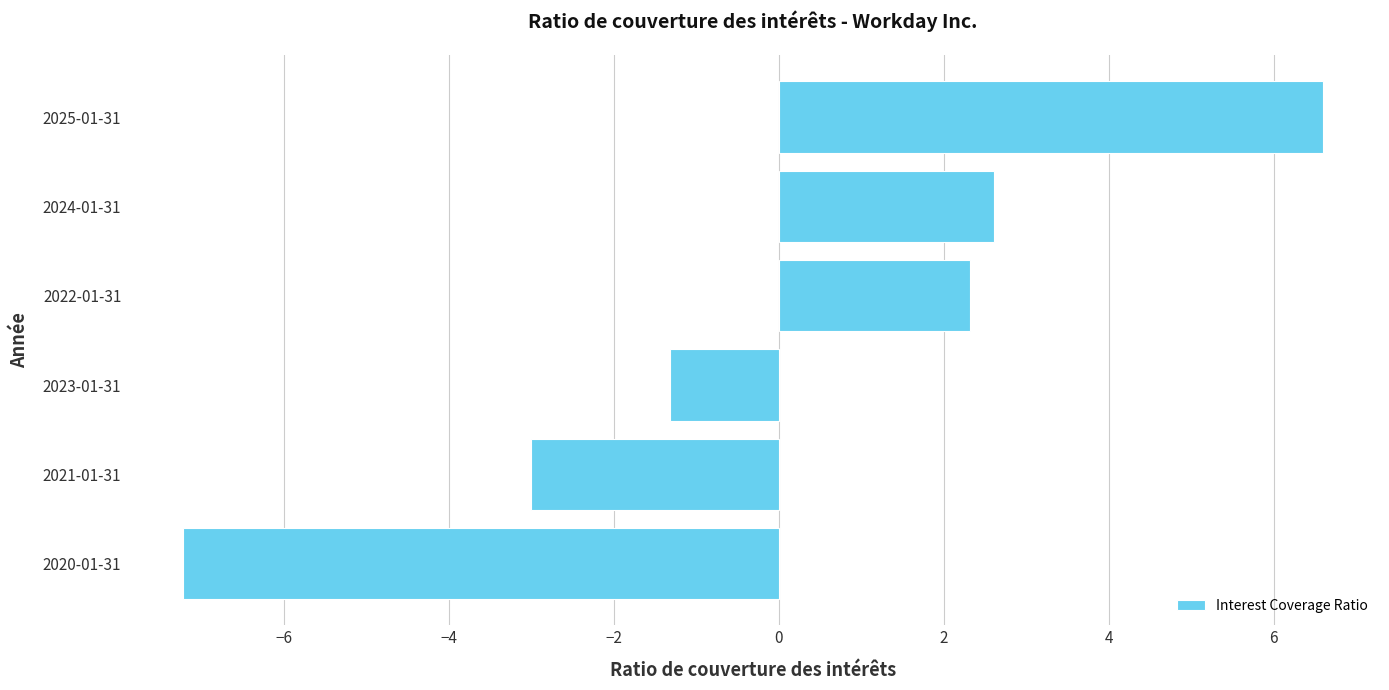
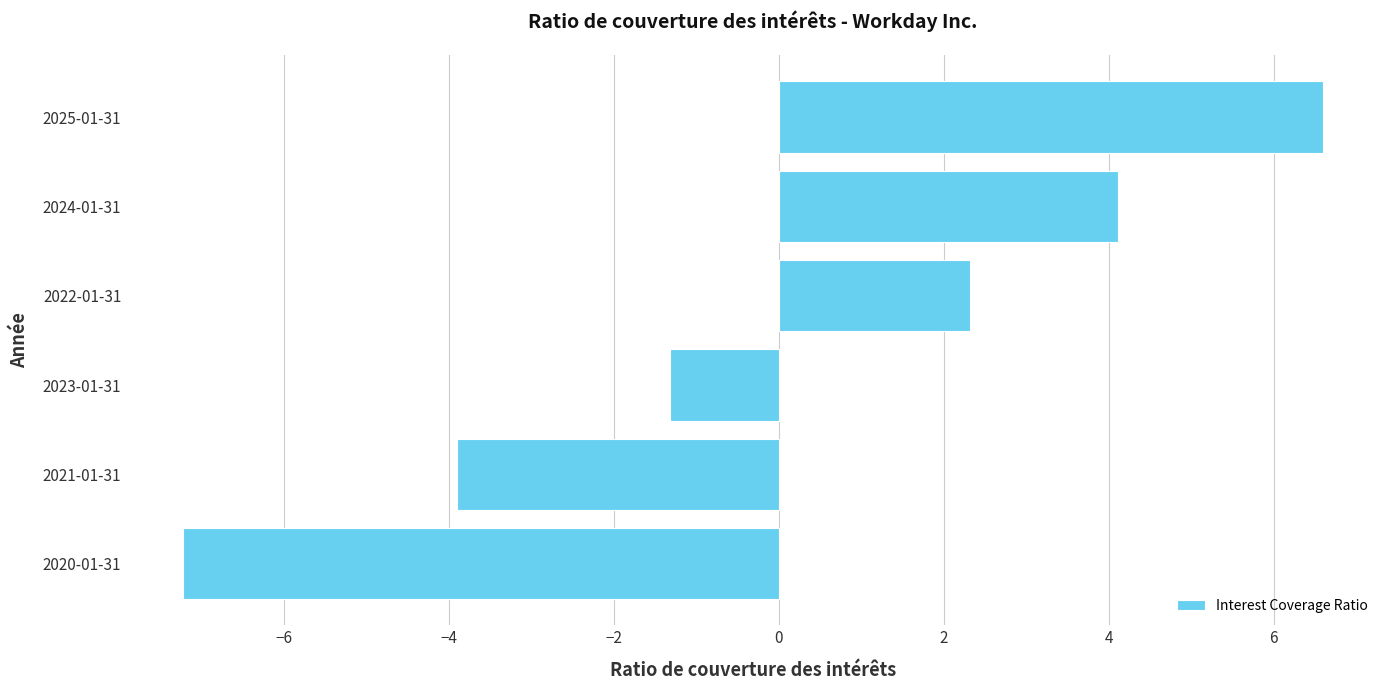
2024-01-31: 2.6 -> 4.1
2021-01-31: -3.0 -> -3.9
